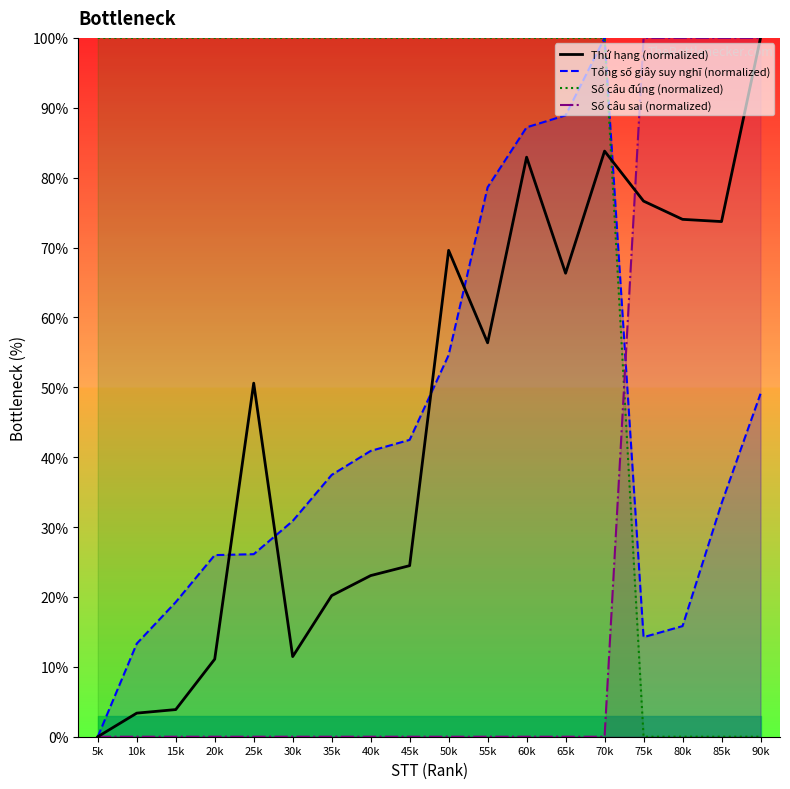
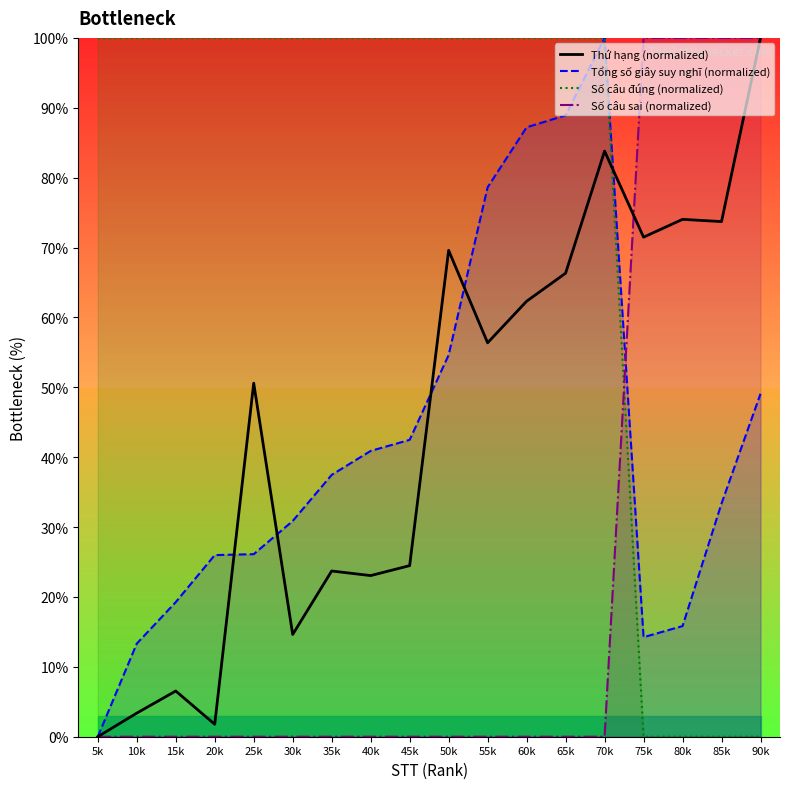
Thứ hạng (normalized), 15k: 4% -> 7%
Thứ hạng (normalized), 20k: 11% -> 2%
Thứ hạng (normalized), 30k: 11% -> 15%
Thứ hạng (normalized), 35k: 20% -> 24%
Thứ hạng (normalized), 60k: 83% -> 62%
Thứ hạng (normalized), 75k: 77% -> 71%
